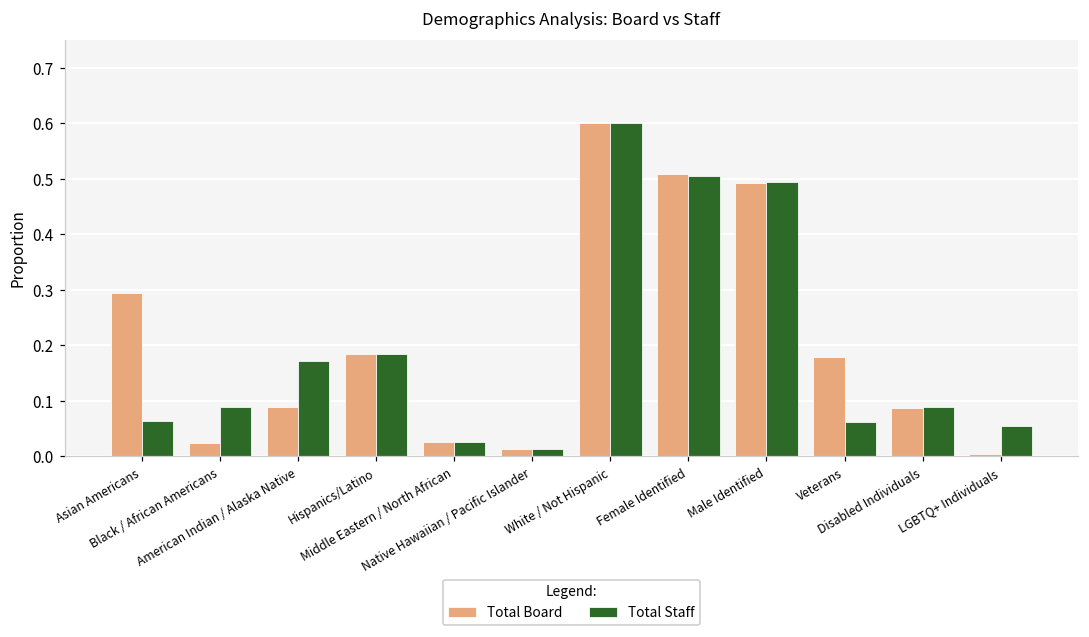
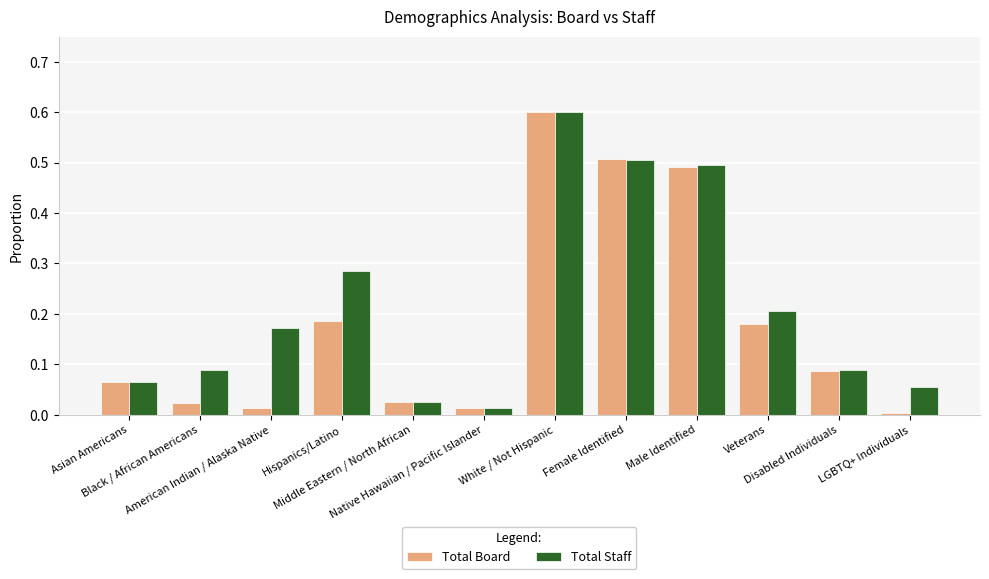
Total Board, Asian Americans: 0.30 -> 0.06
Total Board, American Indian / Alaska Native: 0.09 -> 0.01
Total Staff, Hispanics/Latino: 0.19 -> 0.29
Total Staff, Veterans: 0.06 -> 0.21
